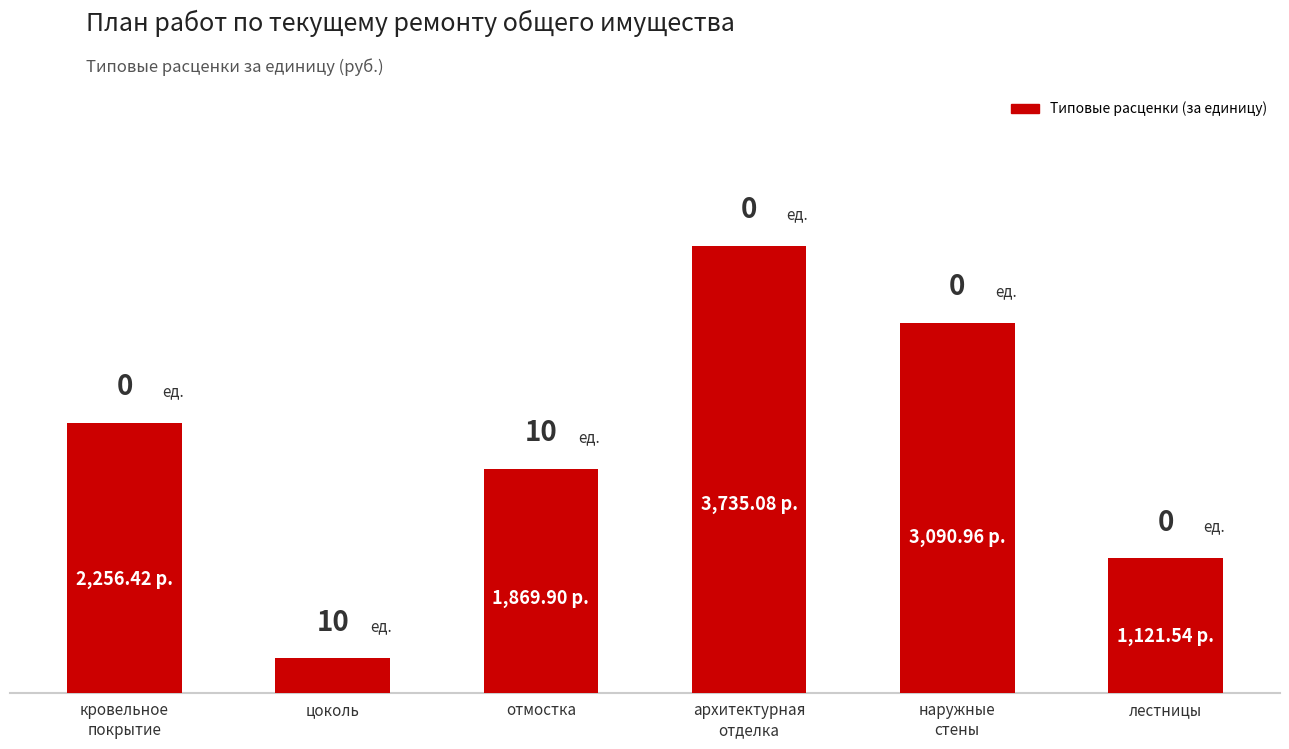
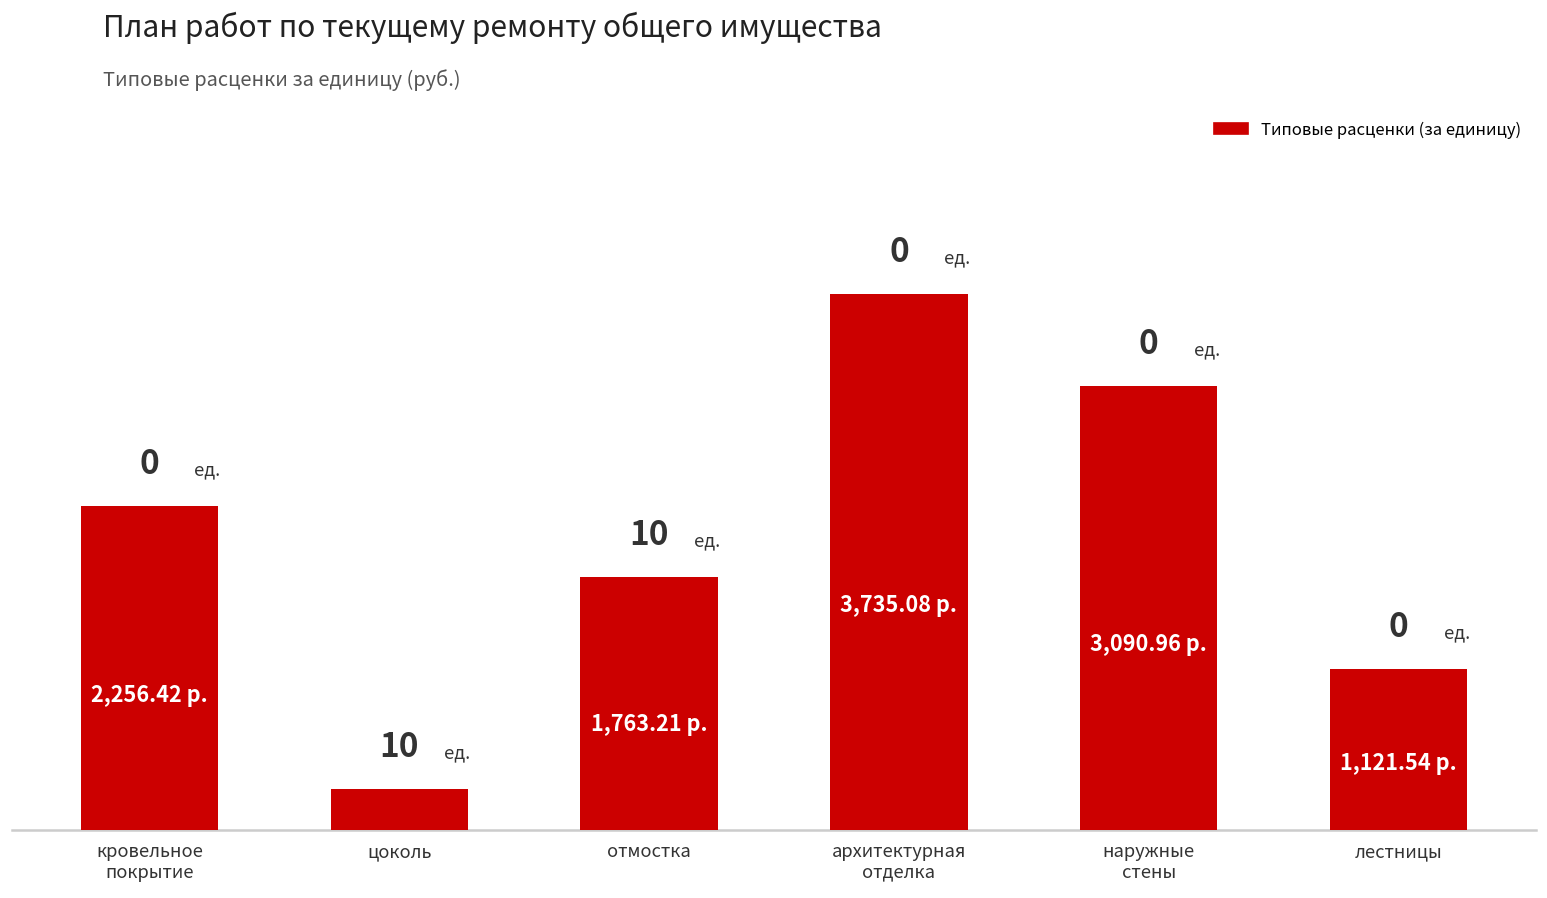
отмостка: 1,869.90 -> 1,763.21
